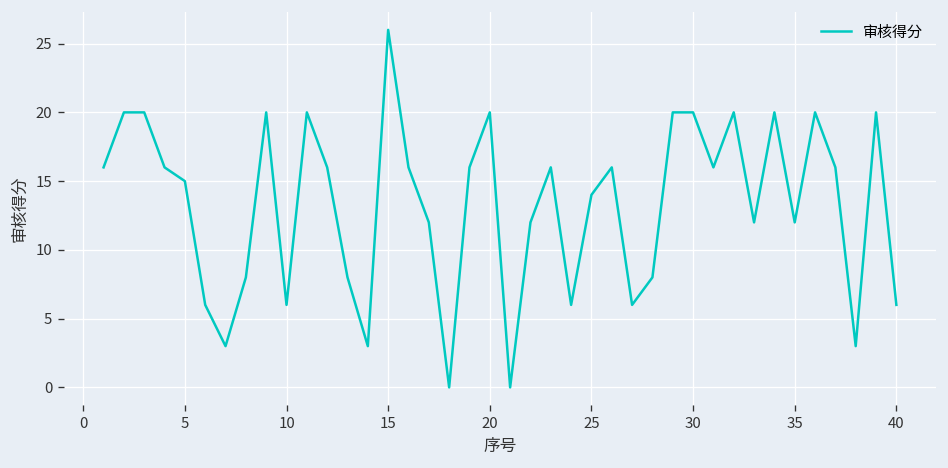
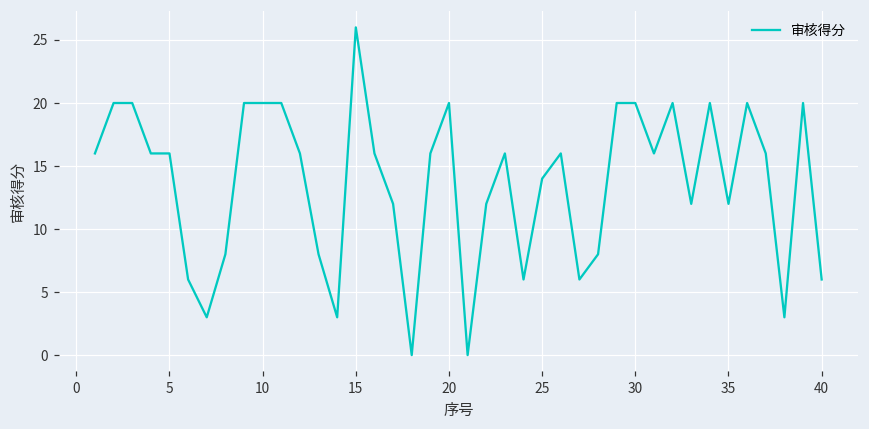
5: 15 -> 16
10: 6 -> 20
